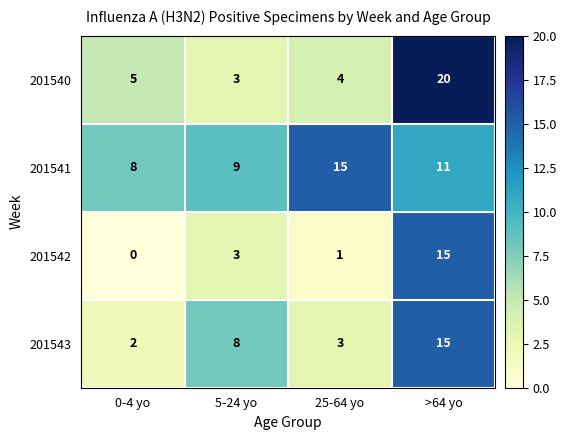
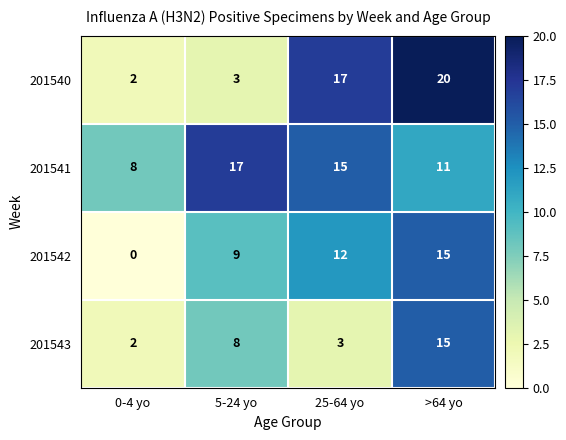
201540, 0-4 yo: 5 -> 2
201540, 25-64 yo: 4 -> 17
201541, 5-24 yo: 9 -> 17
201542, 5-24 yo: 3 -> 9
201542, 25-64 yo: 1 -> 12
